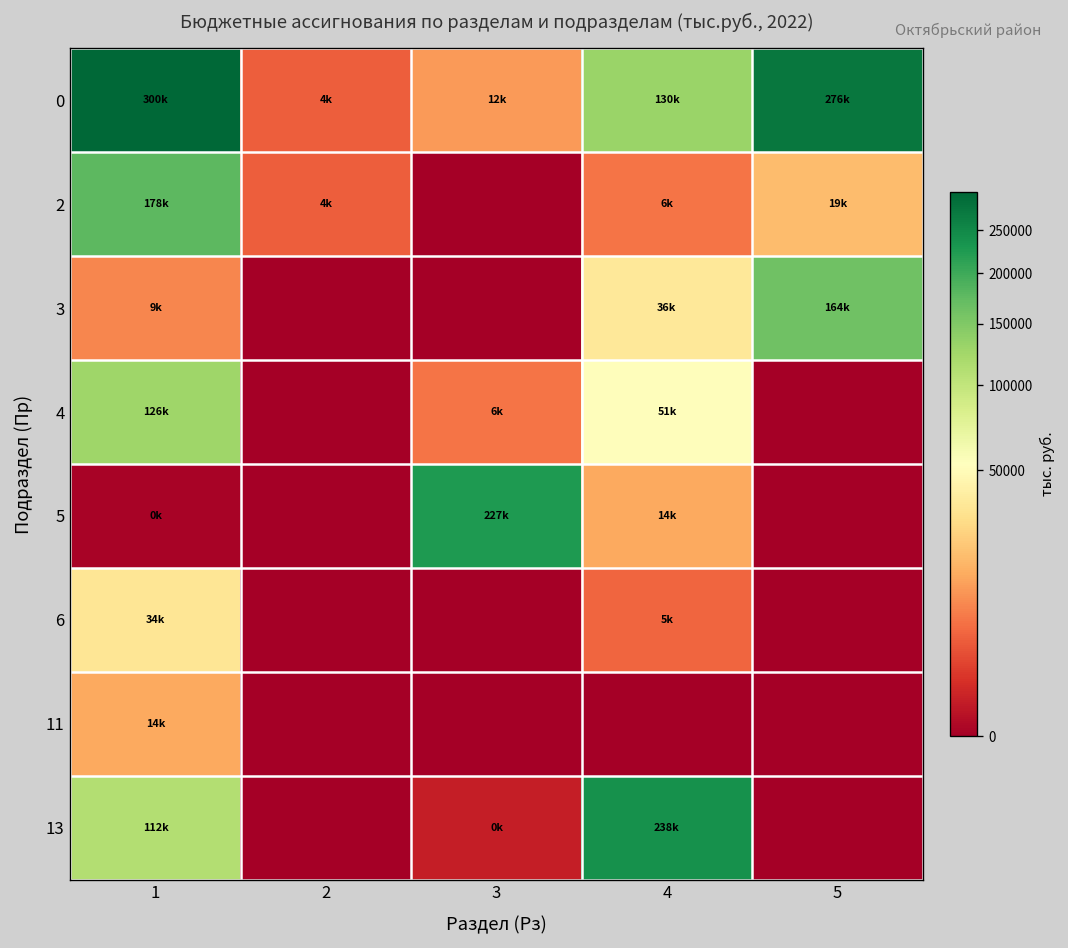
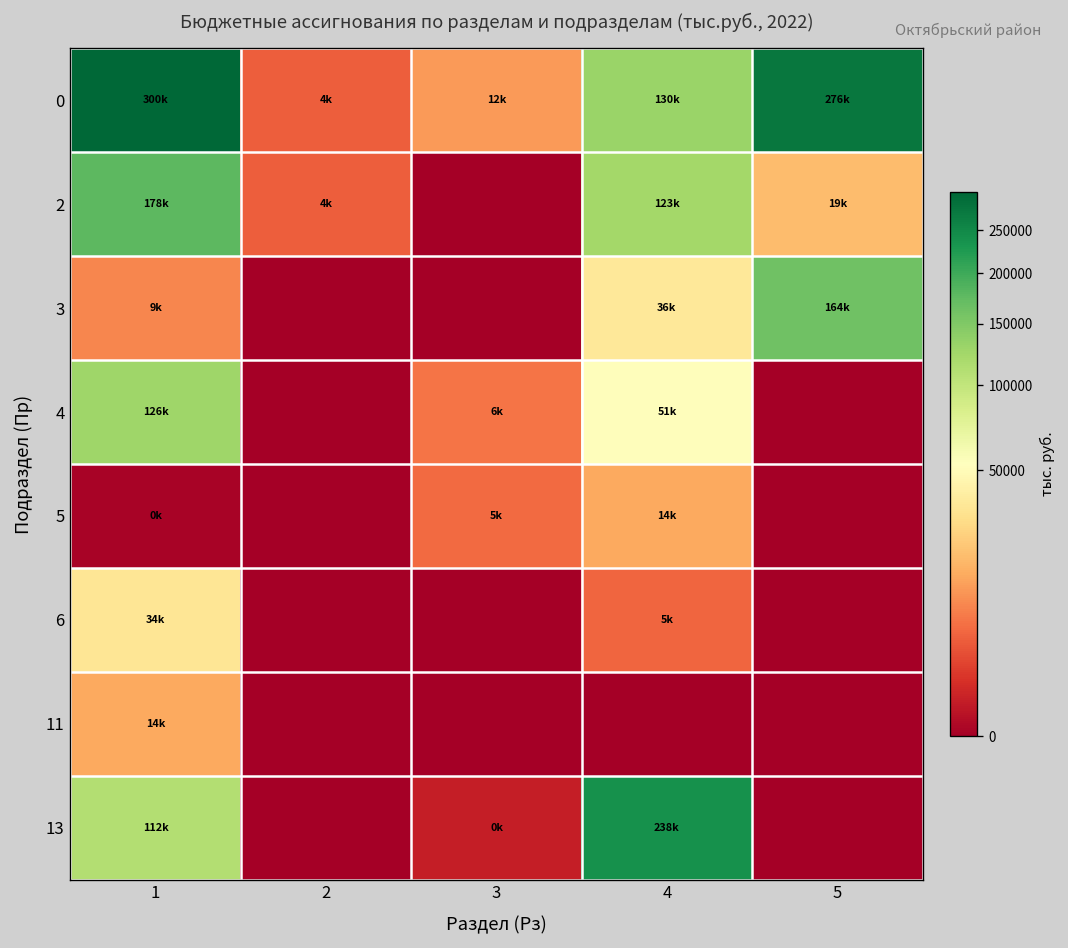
2, 4: 6k -> 123k
5, 3: 227k -> 5k
